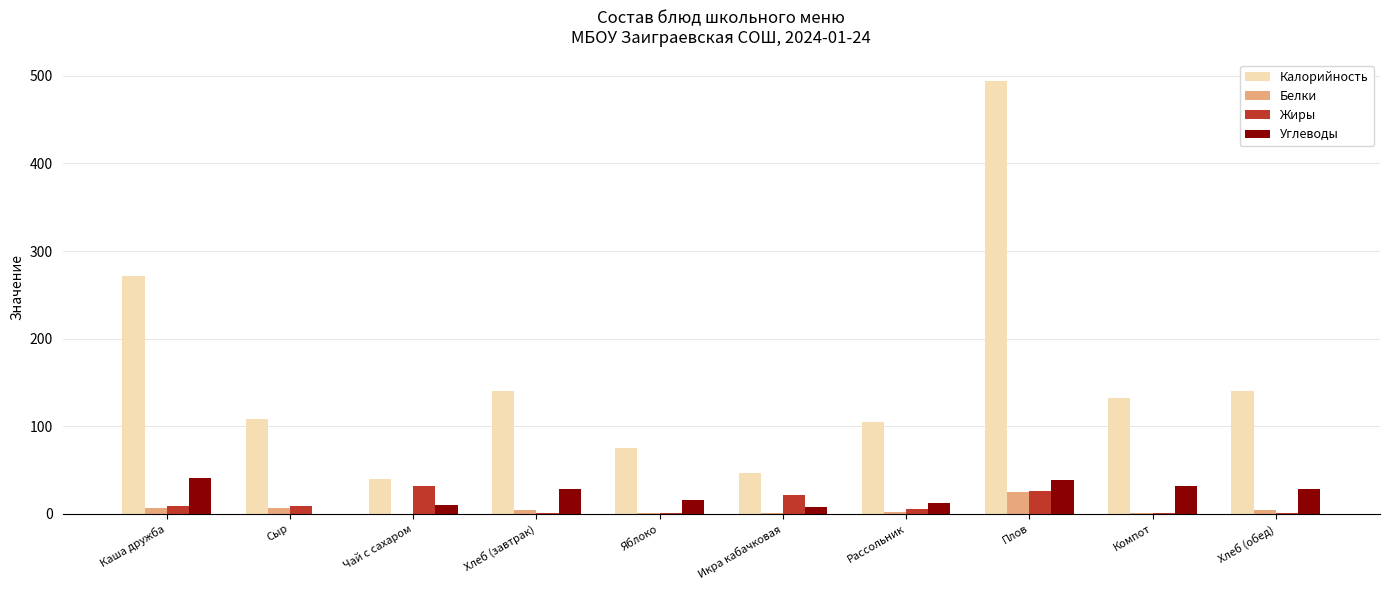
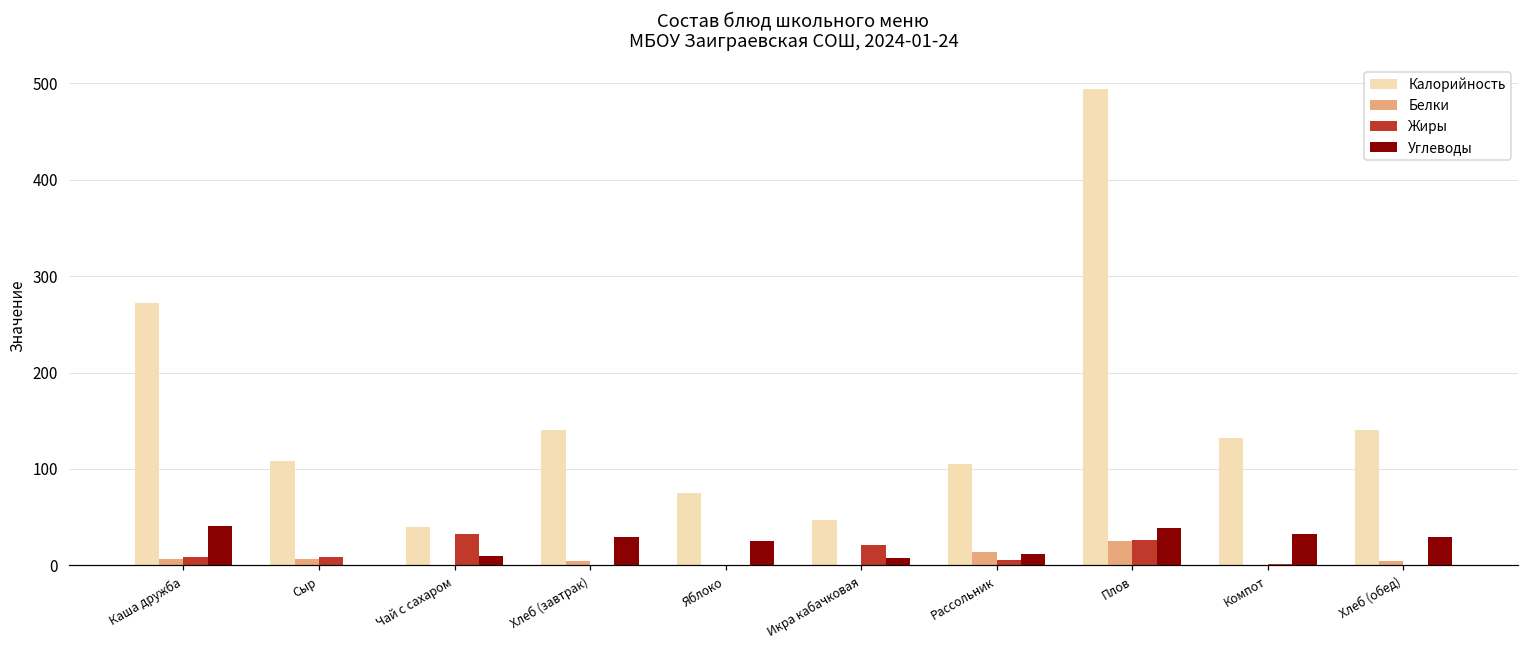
Углеводы, Яблоко: 20 -> 30
Белки, Рассольник: 0 -> 10
